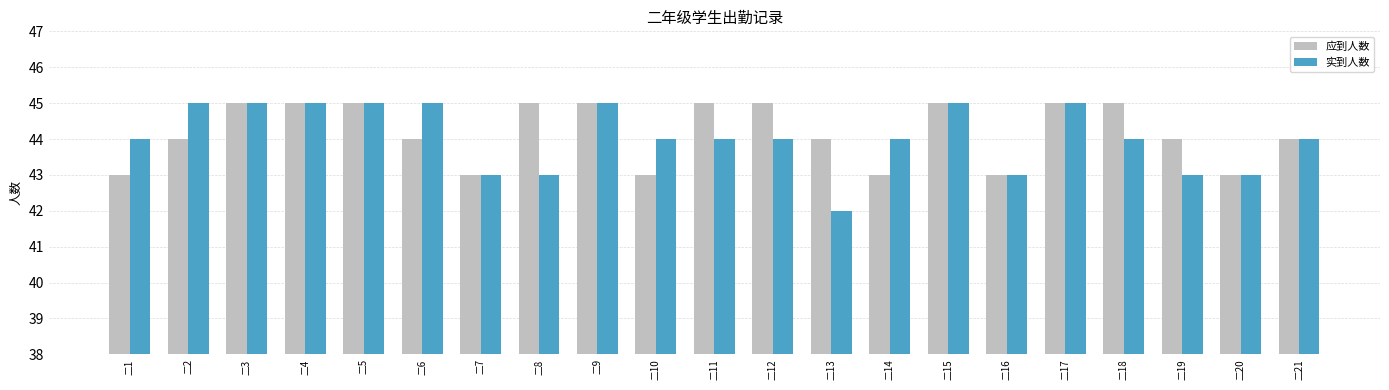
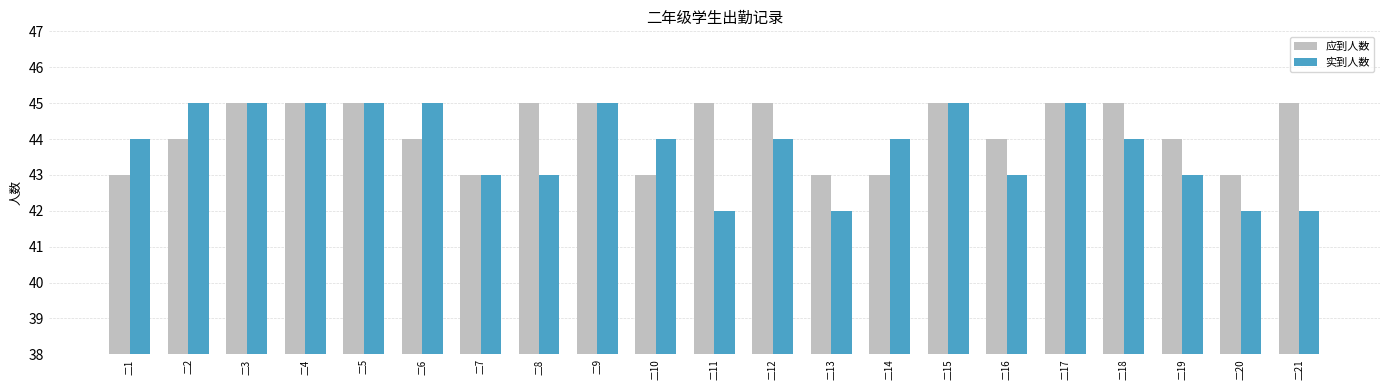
实到人数, 二11: 44 -> 42
应到人数, 二13: 44 -> 43
应到人数, 二16: 43 -> 44
实到人数, 二20: 43 -> 42
应到人数, 二21: 44 -> 45
实到人数, 二21: 44 -> 42
